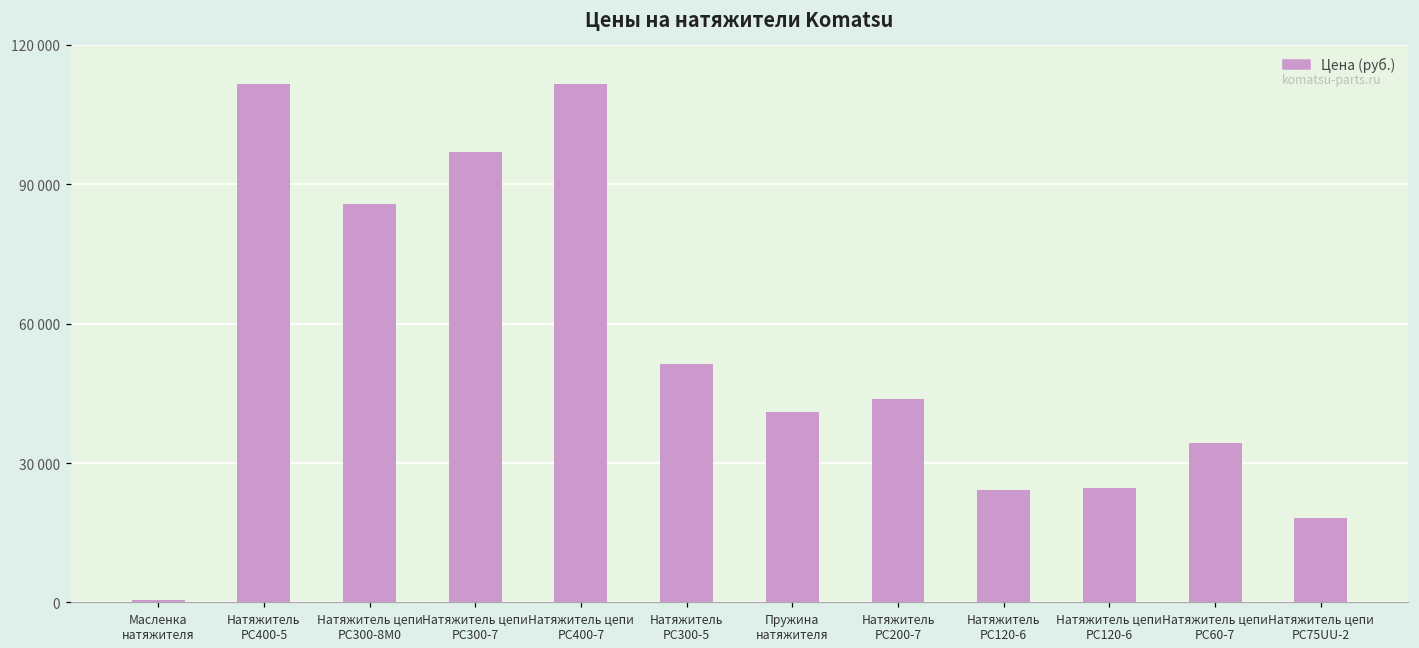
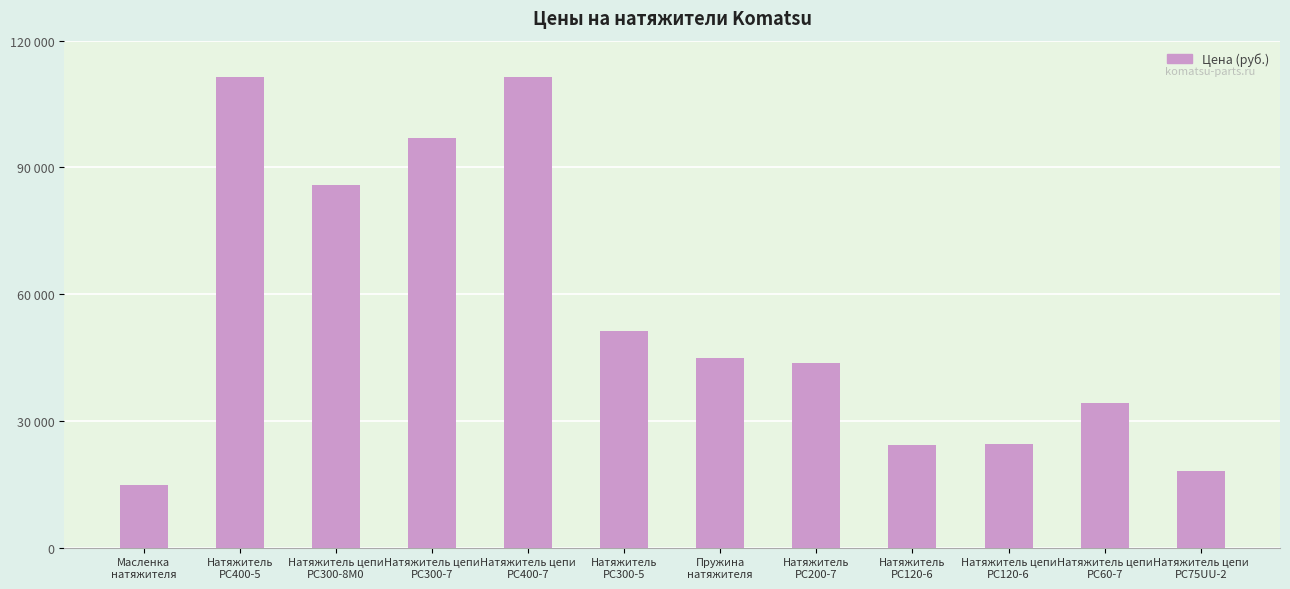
Масленка натяжителя: 1000 -> 15000
Пружина натяжителя: 41000 -> 45000
